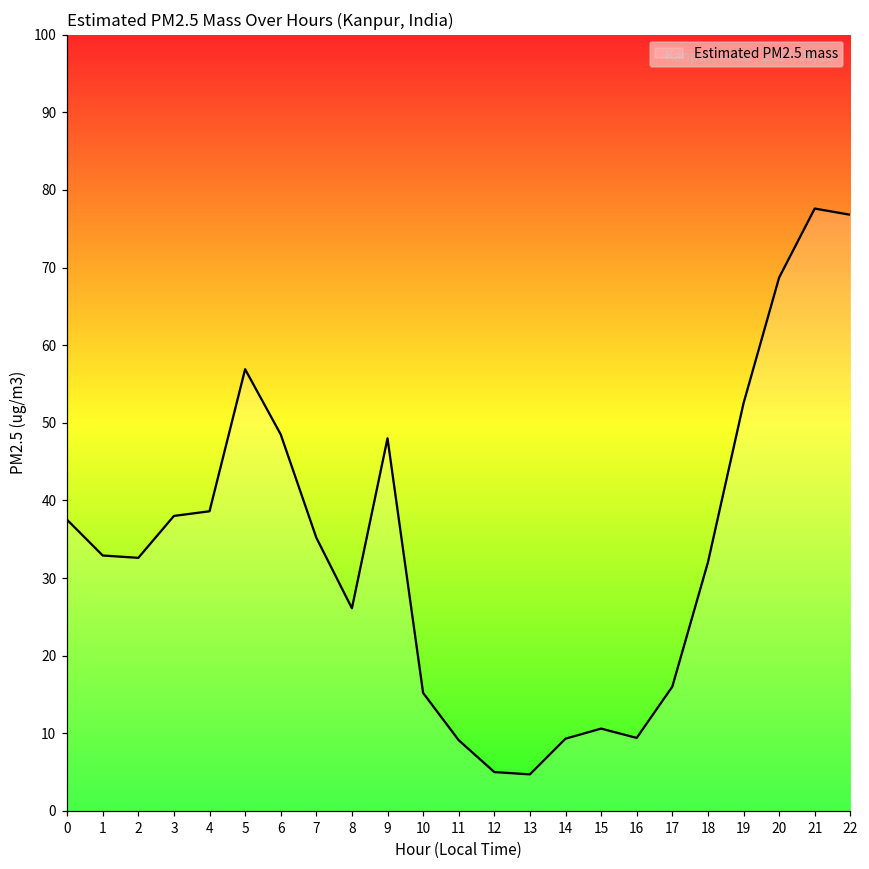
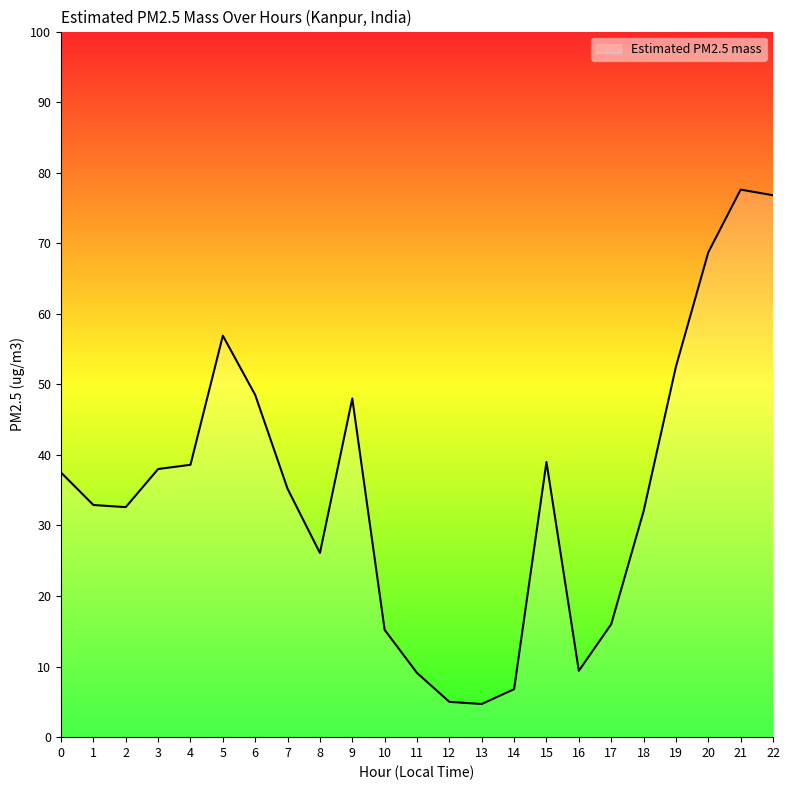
14: 9 -> 7
15: 11 -> 39
